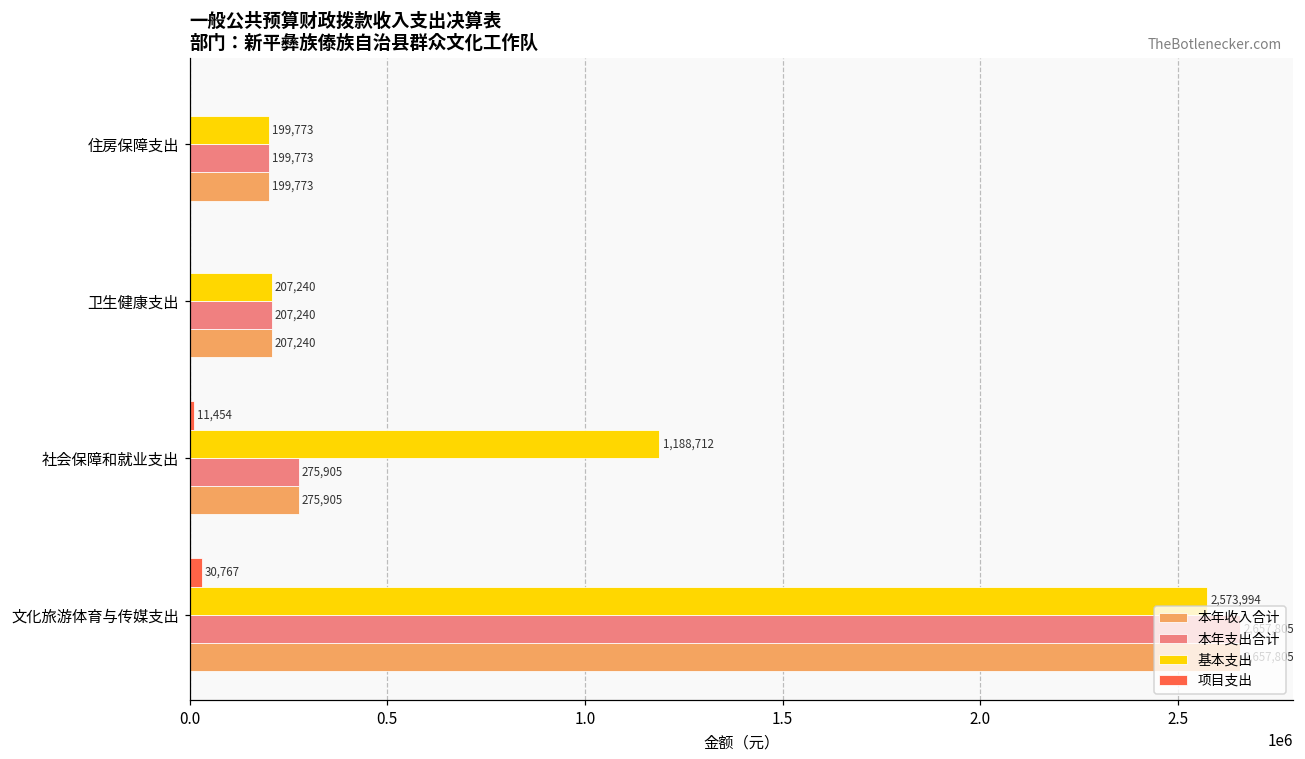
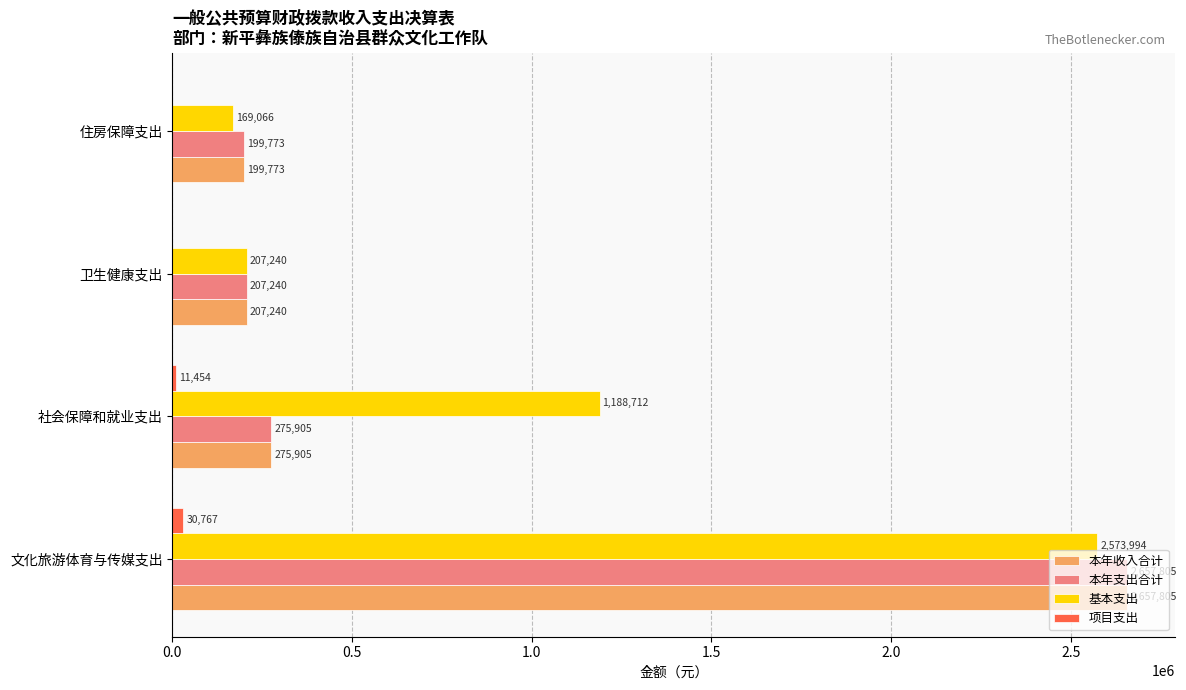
基本支出, 住房保障支出: 199,773 -> 169,066
